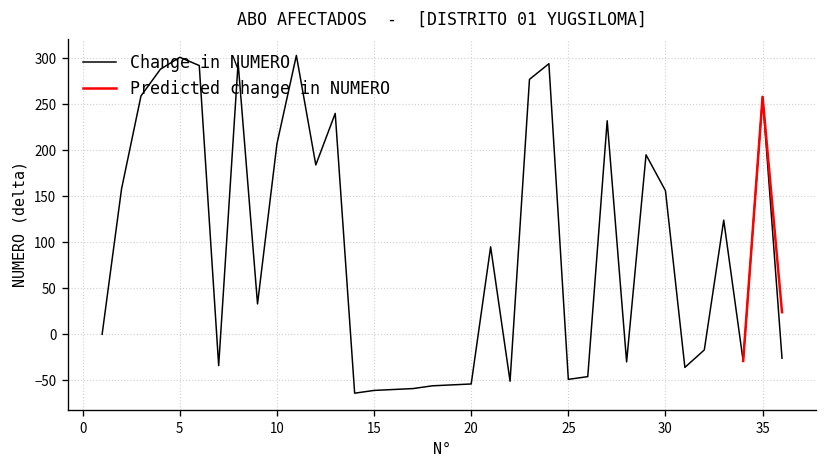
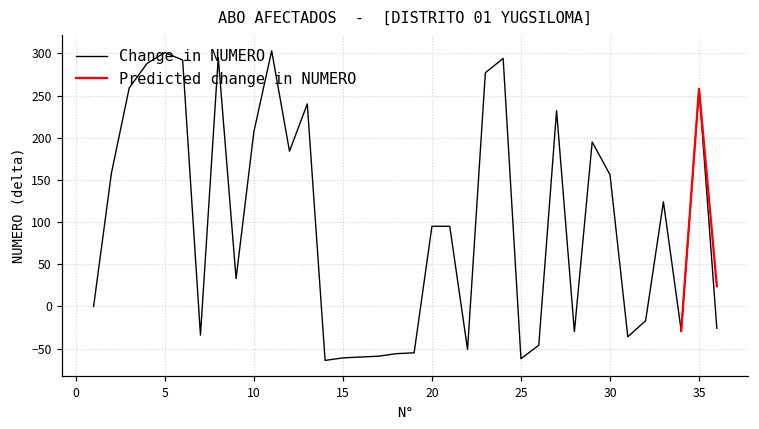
Change in NUMERO, 20: -50 -> 100
Change in NUMERO, 25: -50 -> -60
